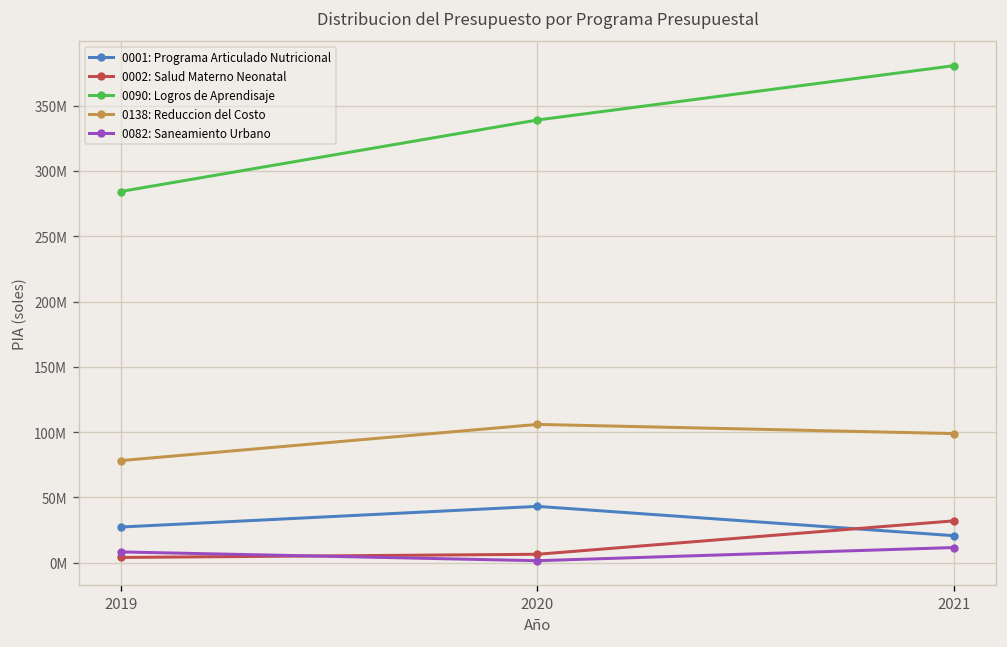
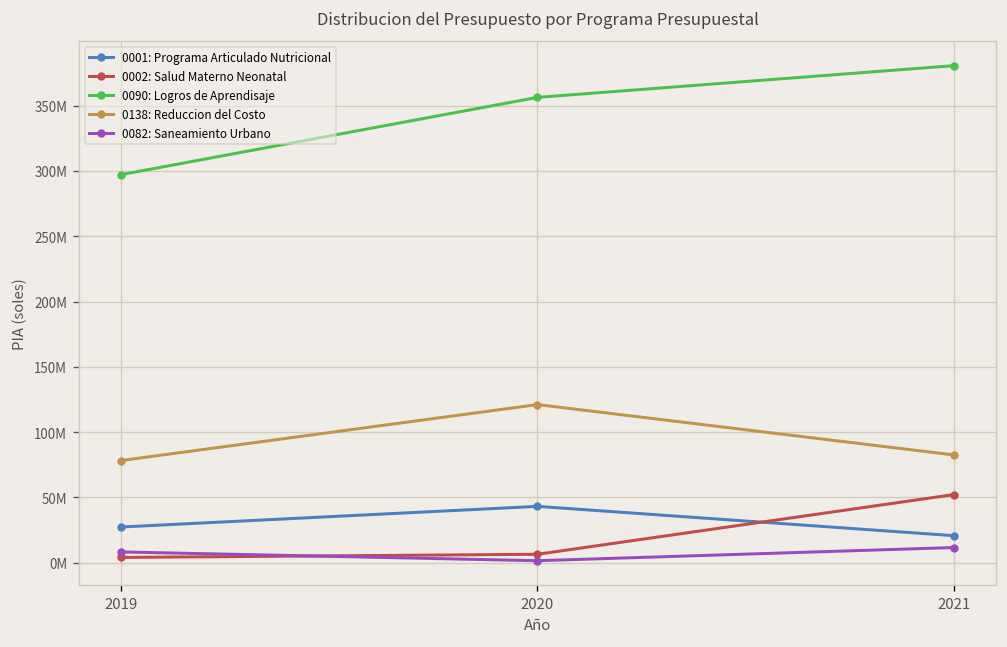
0090: Logros de Aprendisaje, 2019: 284000000 -> 297000000
0090: Logros de Aprendisaje, 2020: 339000000 -> 356000000
0138: Reduccion del Costo, 2020: 106000000 -> 121000000
0002: Salud Materno Neonatal, 2021: 32000000 -> 52000000
0138: Reduccion del Costo, 2021: 99000000 -> 83000000
